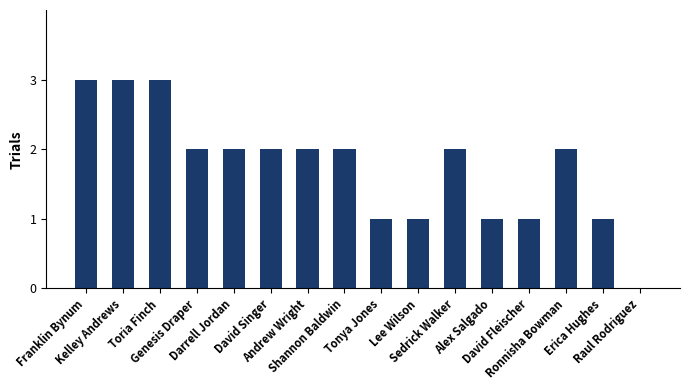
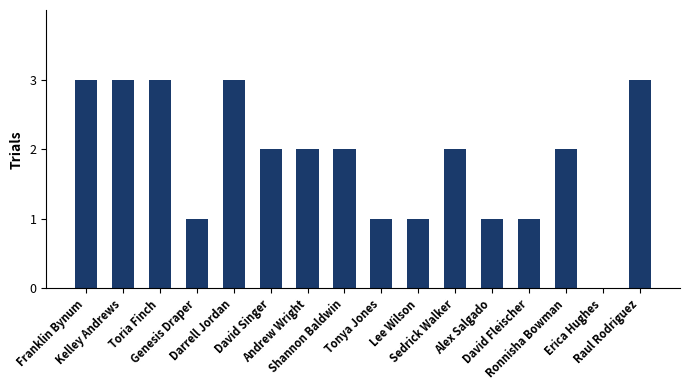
Genesis Draper: 2 -> 1
Darrell Jordan: 2 -> 3
Erica Hughes: 1 -> 0
Raul Rodriguez: 0 -> 3
